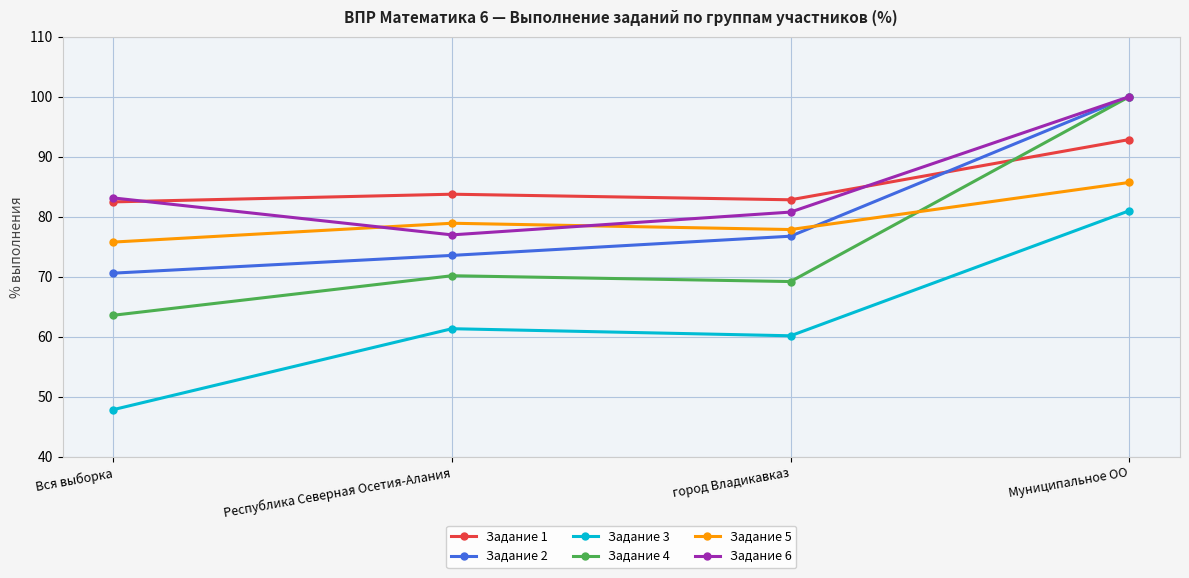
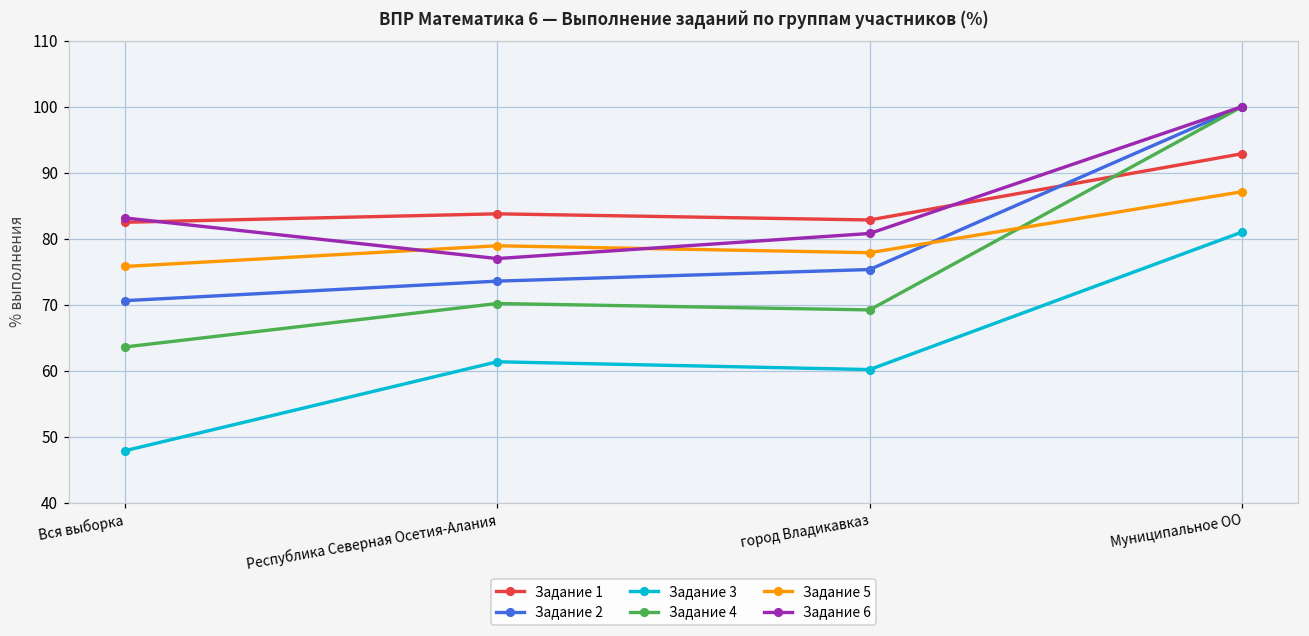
Задание 2, город Владикавказ: 77 -> 75
Задание 5, Муниципальное ОО: 86 -> 87
